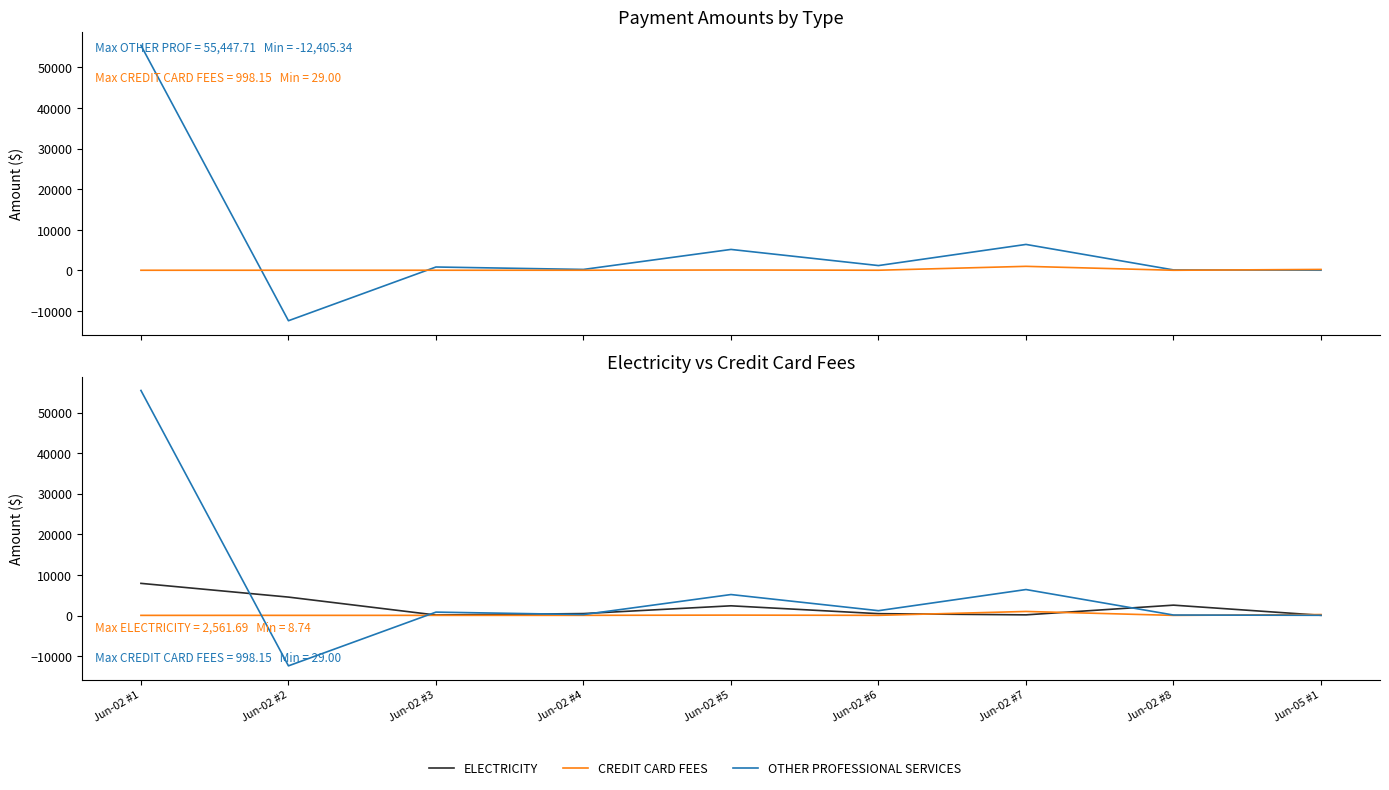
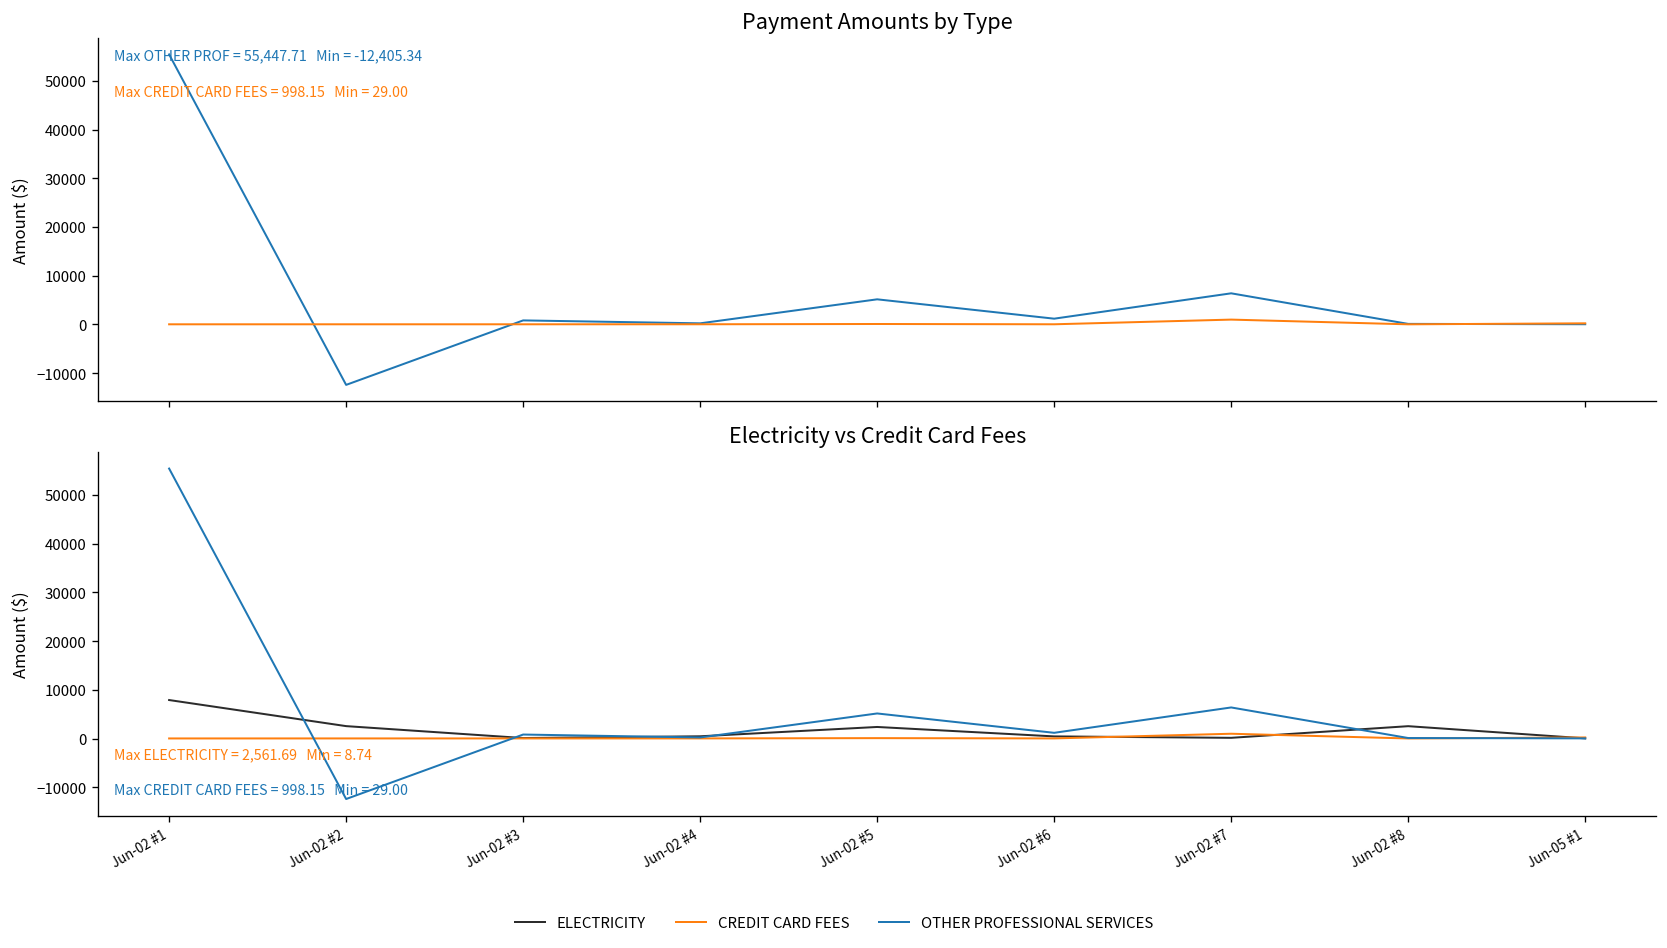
Electricity vs Credit Card Fees, ELECTRICITY, Jun-02 #2: 5000 -> 3000
